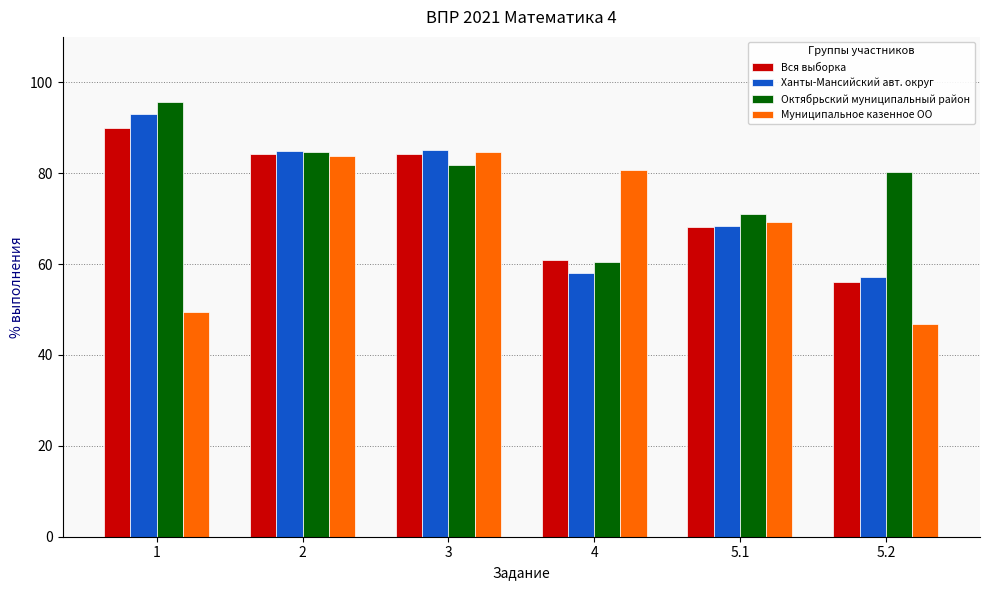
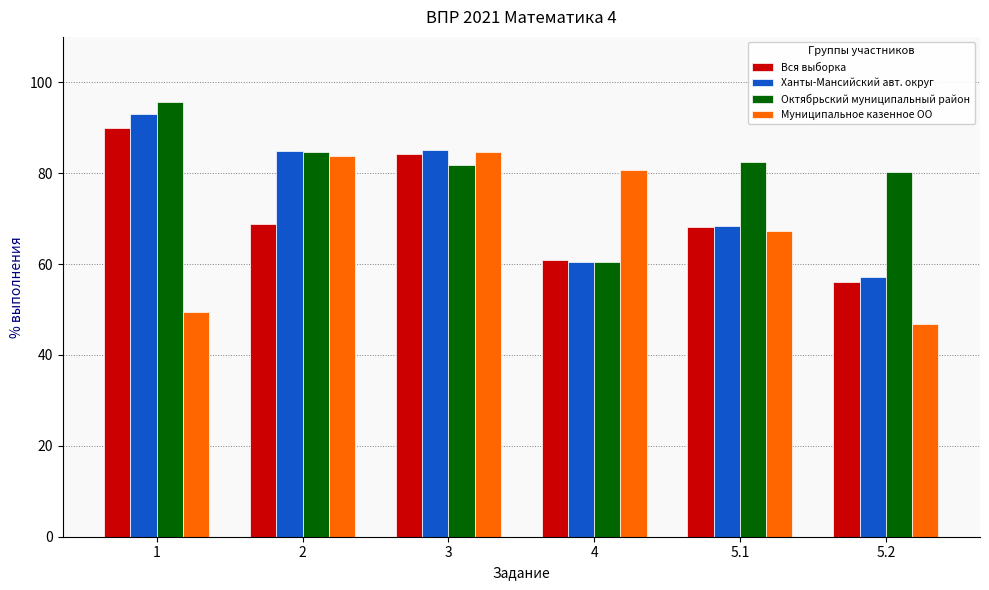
Вся выборка, 2: 84 -> 69
Ханты-Мансийский авт. округ, 4: 58 -> 60
Октябрьский муниципальный район, 5.1: 71 -> 82
Муниципальное казенное ОО, 5.1: 69 -> 67
